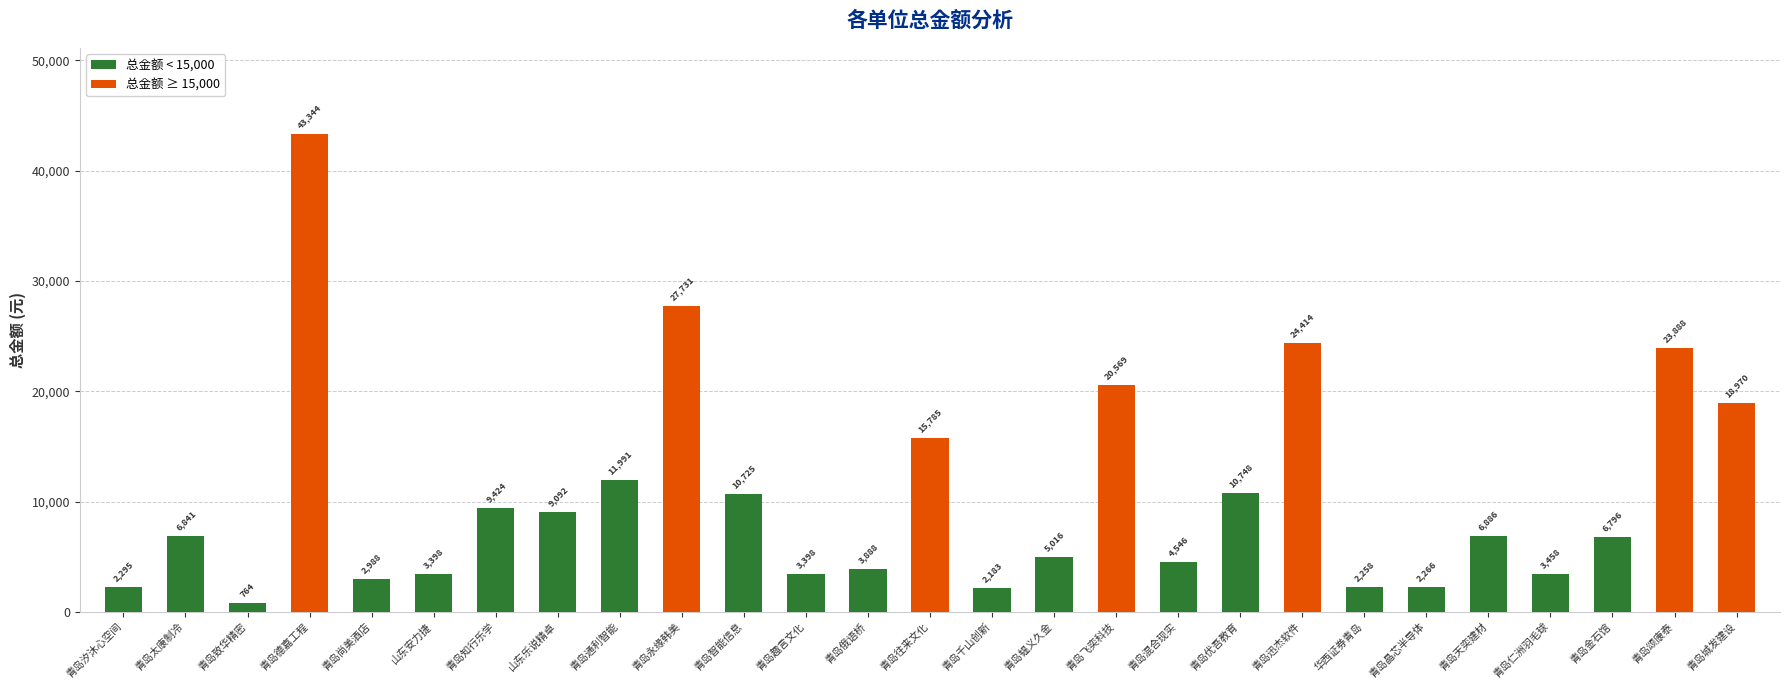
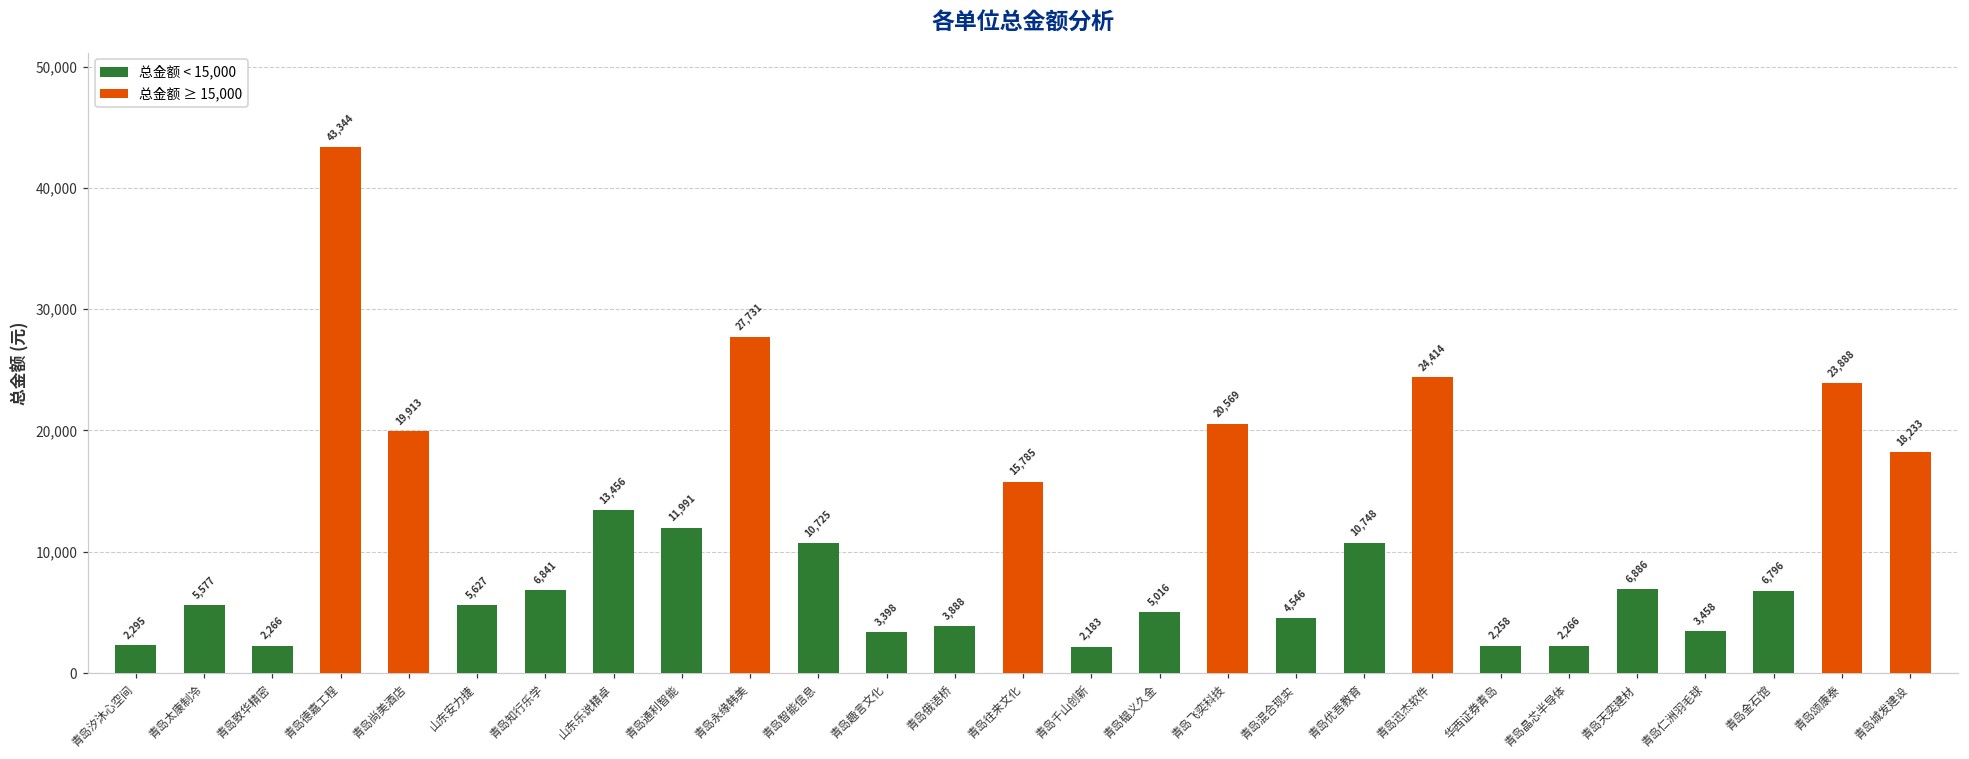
青岛太康制冷: 6,841 -> 5,577
青岛致华精密: 764 -> 2,266
青岛尚美酒店: 2,988 -> 19,913
山东安力捷: 3,398 -> 5,627
青岛知行乐学: 9,424 -> 6,841
山东乐说精卓: 9,092 -> 13,456
青岛城发建设: 18,970 -> 18,233
